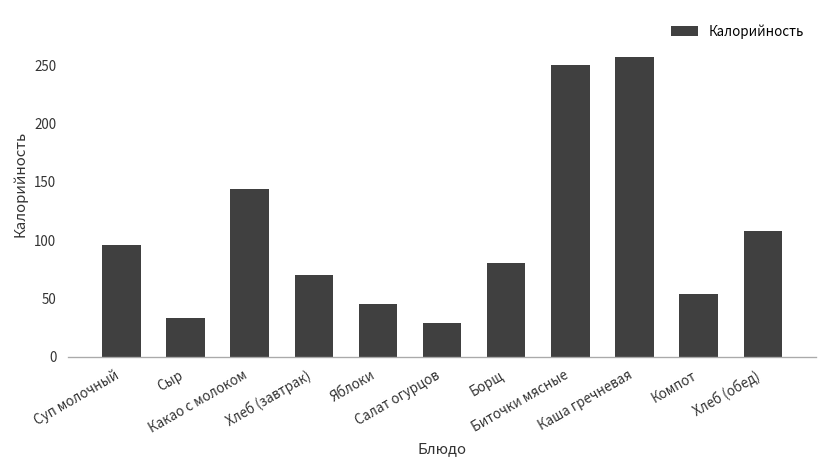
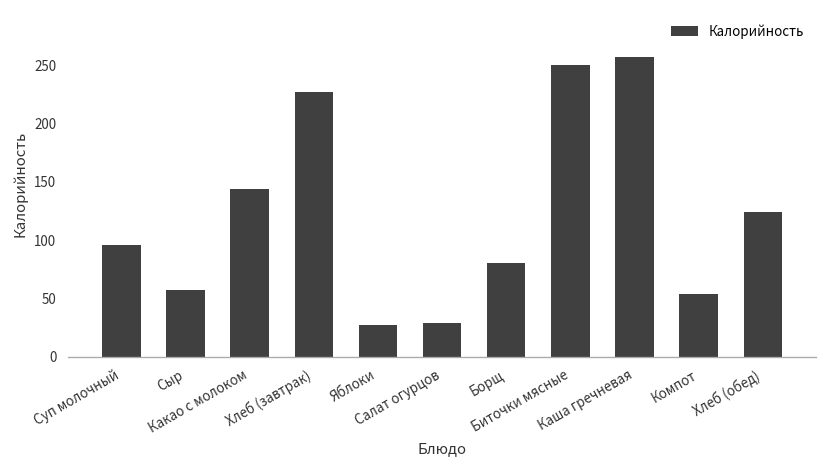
Сыр: 30 -> 60
Хлеб (завтрак): 70 -> 230
Яблоки: 50 -> 30
Хлеб (обед): 110 -> 120
